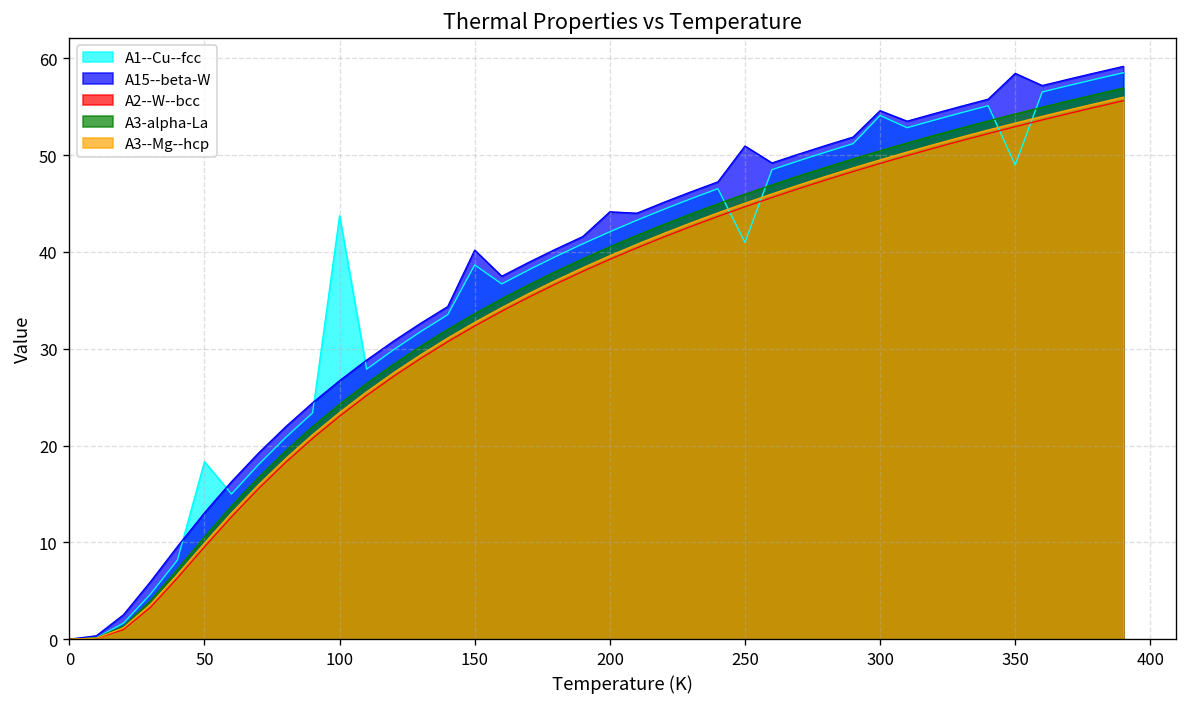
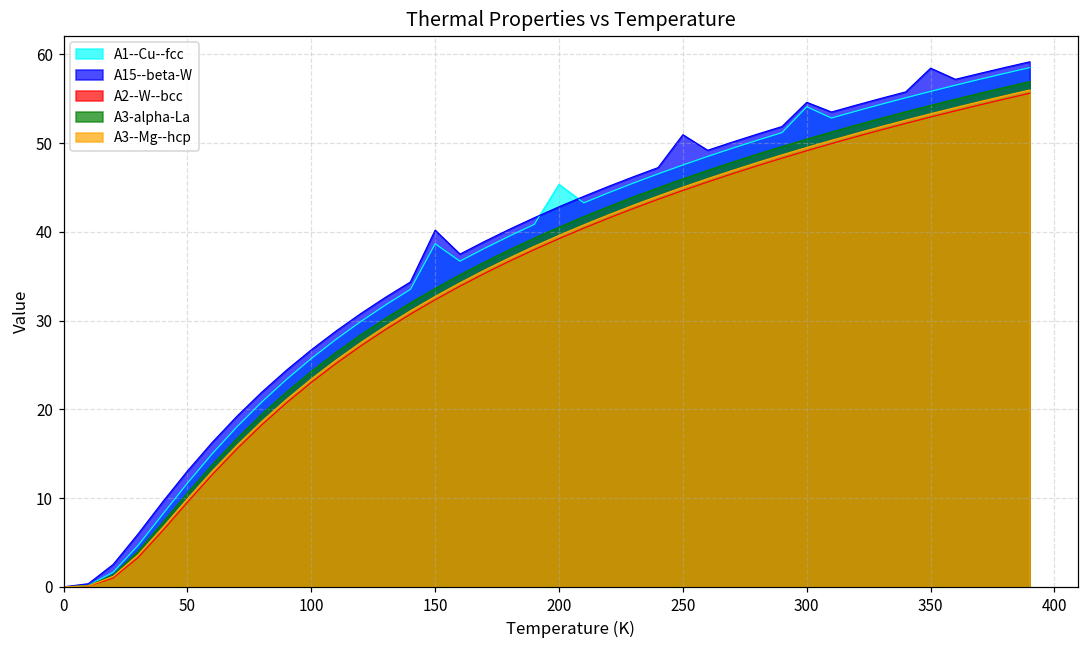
A1--Cu--fcc, 50: 18 -> 12
A1--Cu--fcc, 100: 44 -> 26
A1--Cu--fcc, 200: 42 -> 45
A15--beta-W, 200: 44 -> 43
A1--Cu--fcc, 250: 41 -> 48
A1--Cu--fcc, 350: 49 -> 56
